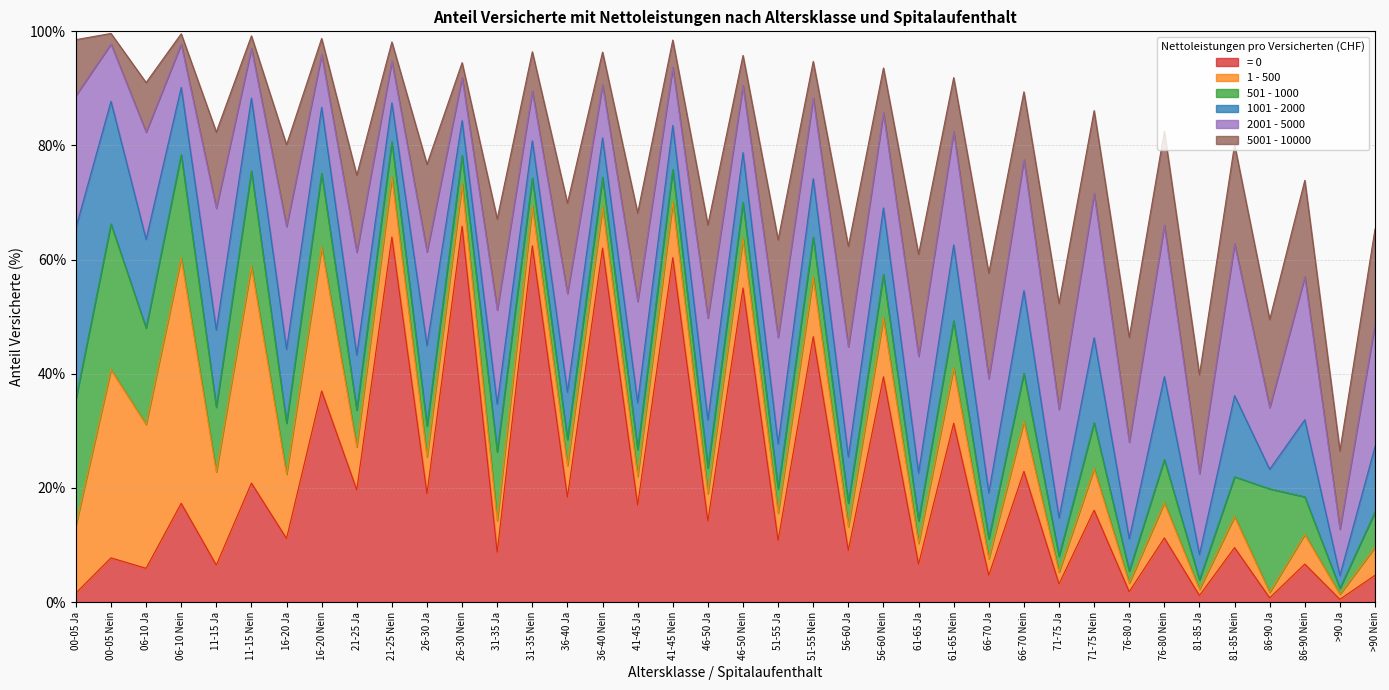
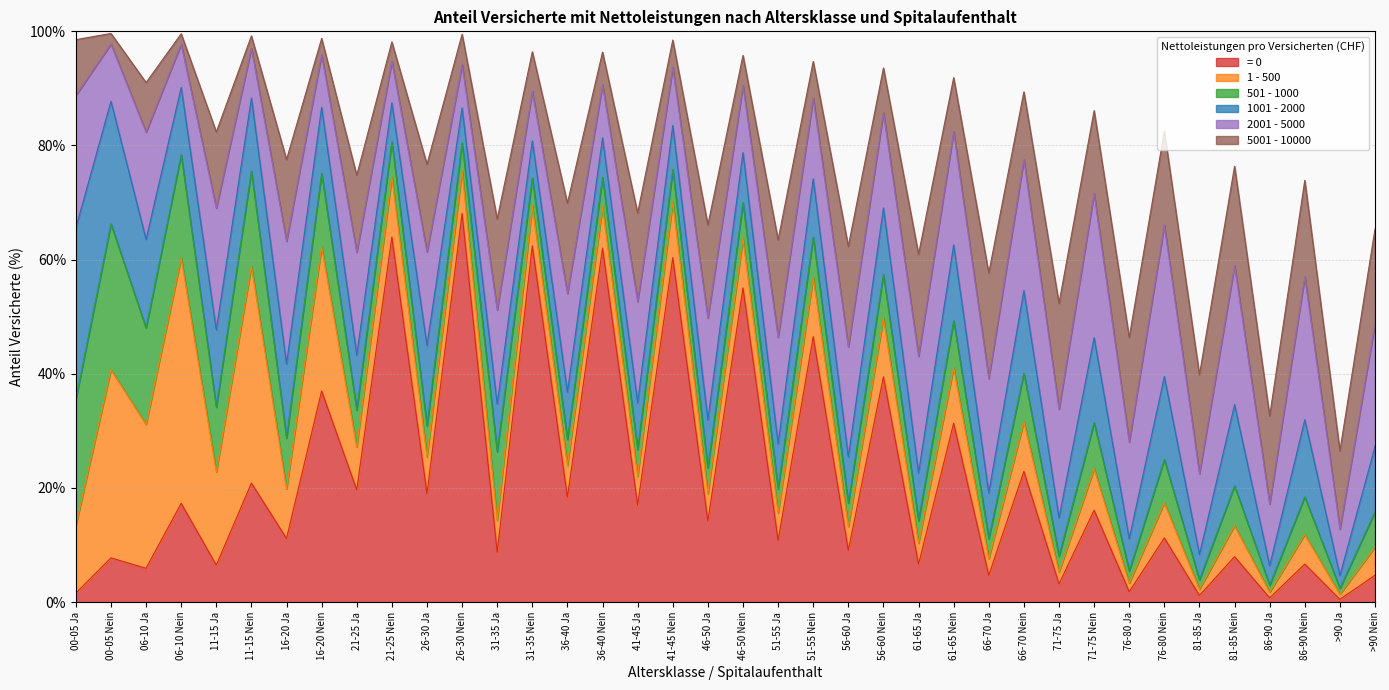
1 - 500, 16-20 Ja: 11% -> 9%
= 0, 26-30 Nein: 66% -> 68%
5001 - 10000, 26-30 Nein: 3% -> 5%
= 0, 81-85 Nein: 10% -> 8%
2001 - 5000, 81-85 Nein: 27% -> 24%
501 - 1000, 86-90 Ja: 18% -> 1%
